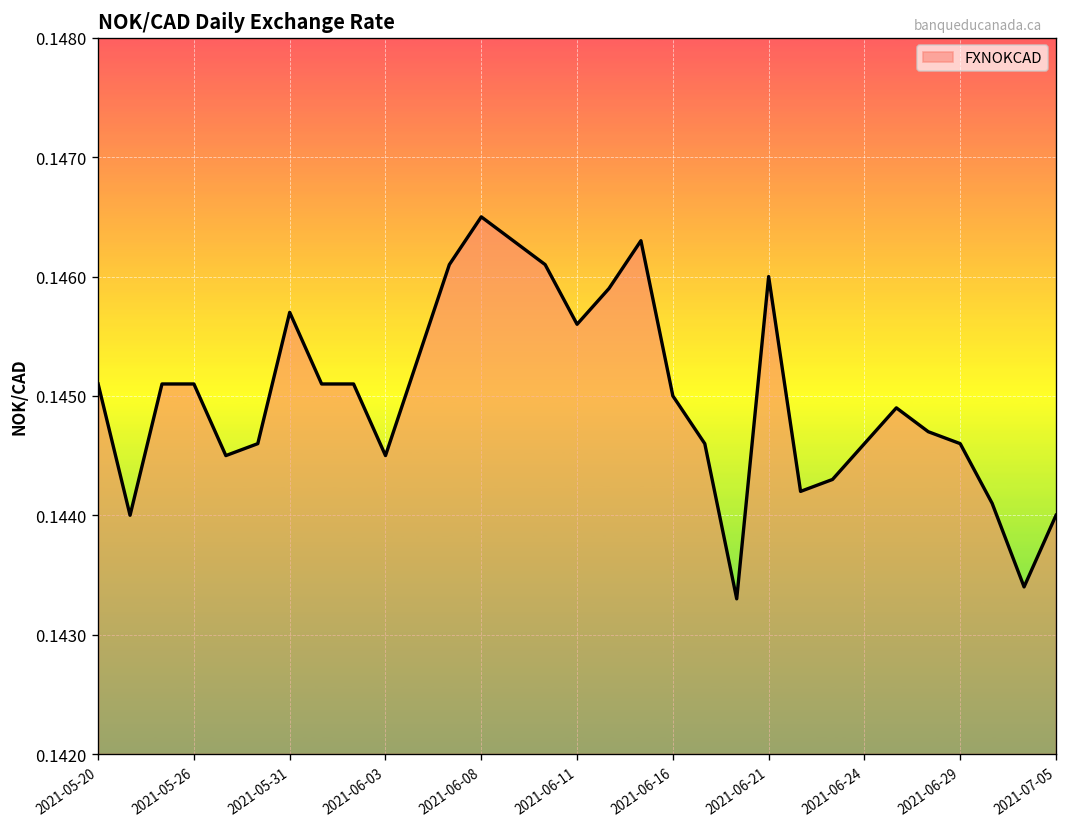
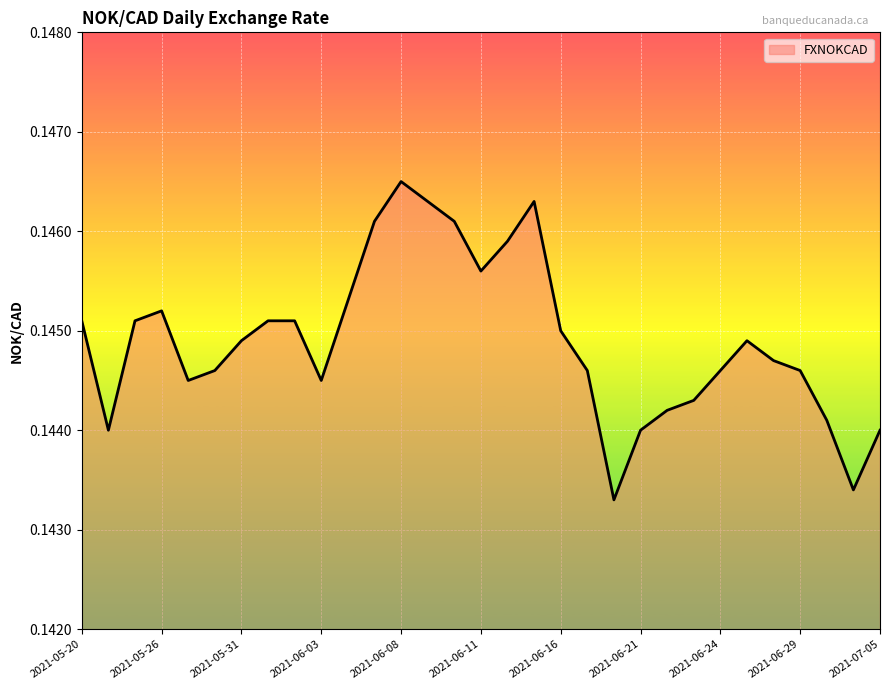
2021-05-26: 0.1451 -> 0.1452
2021-05-31: 0.1457 -> 0.1449
2021-06-21: 0.146 -> 0.144
